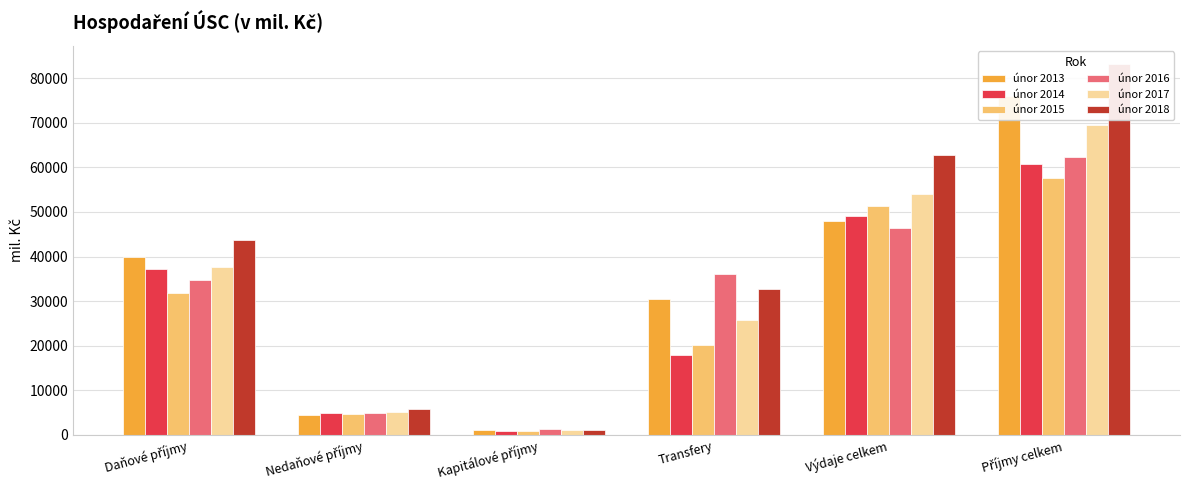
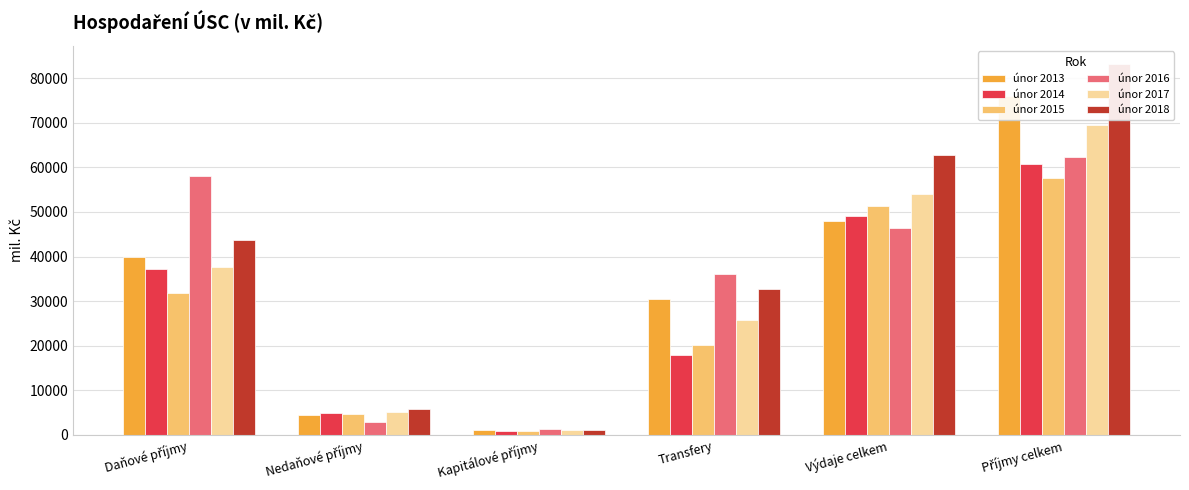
únor 2016, Daňové příjmy: 35000 -> 58000
únor 2016, Nedaňové příjmy: 5000 -> 3000
